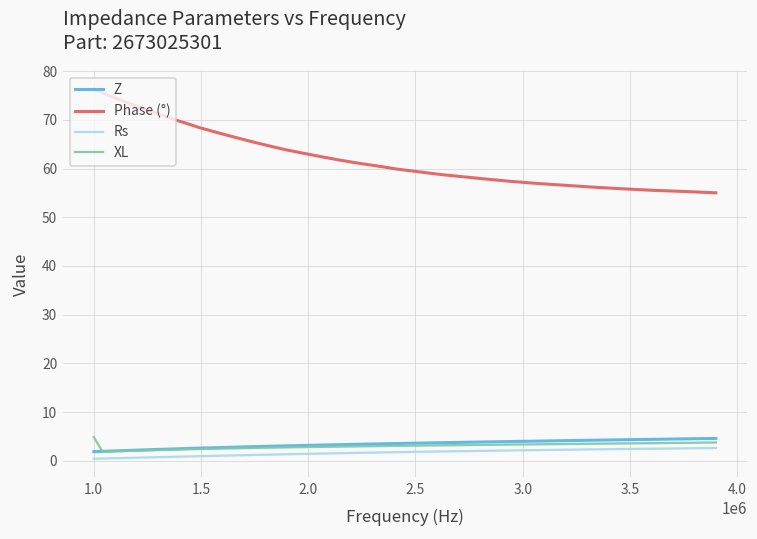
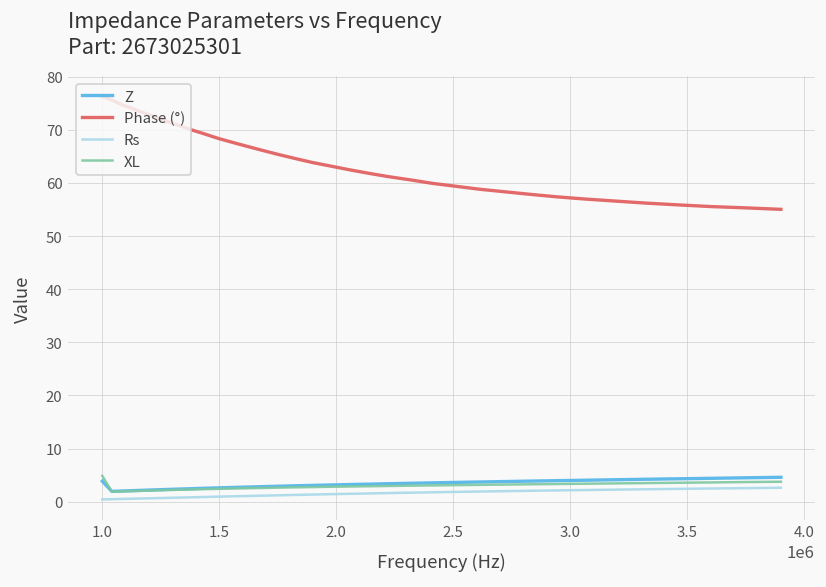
Z, 1.0: 2 -> 4
